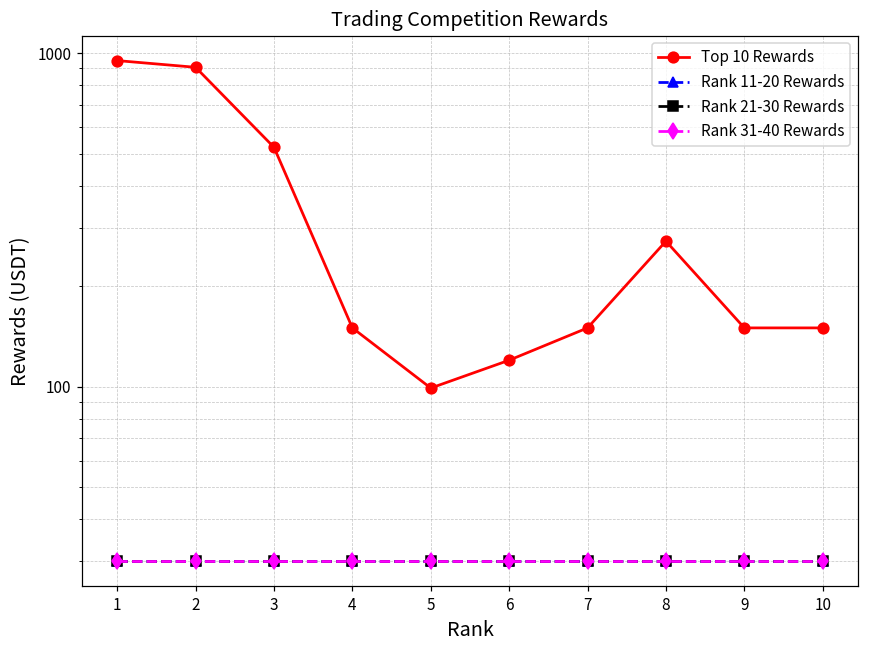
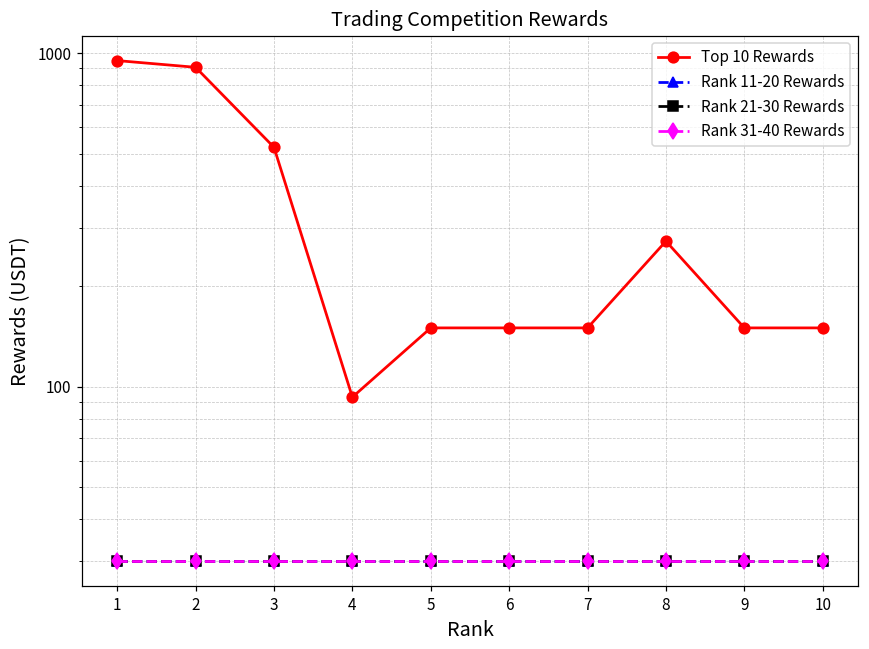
Top 10 Rewards, 4: 150 -> 93
Top 10 Rewards, 5: 99 -> 150
Top 10 Rewards, 6: 120 -> 150
